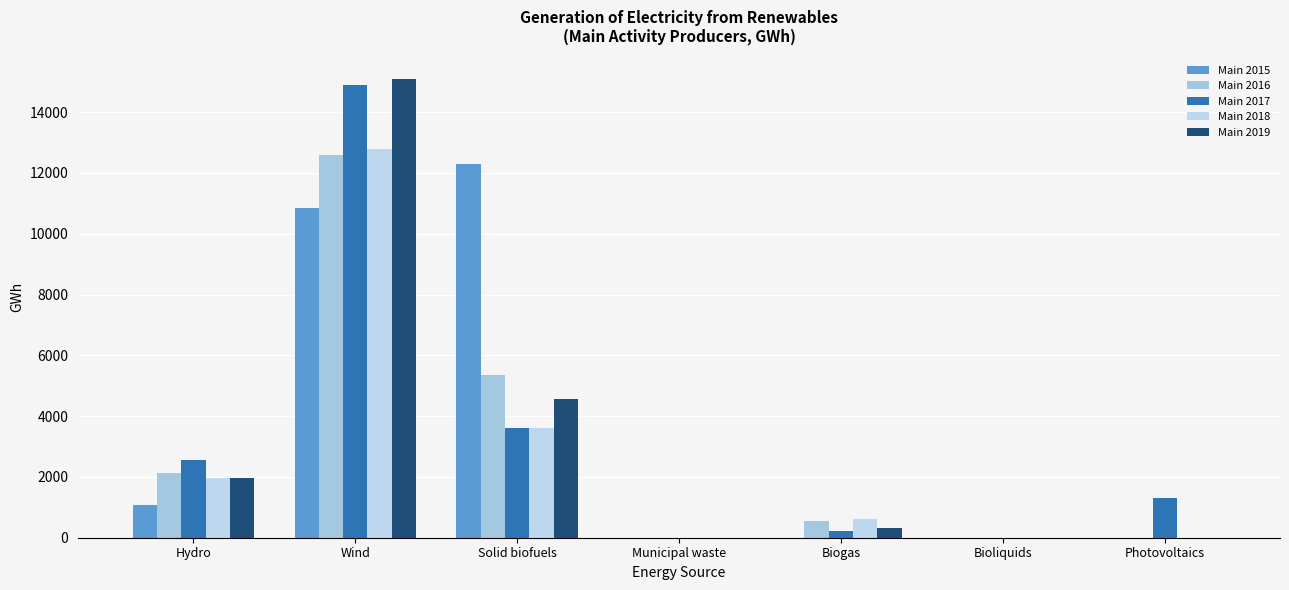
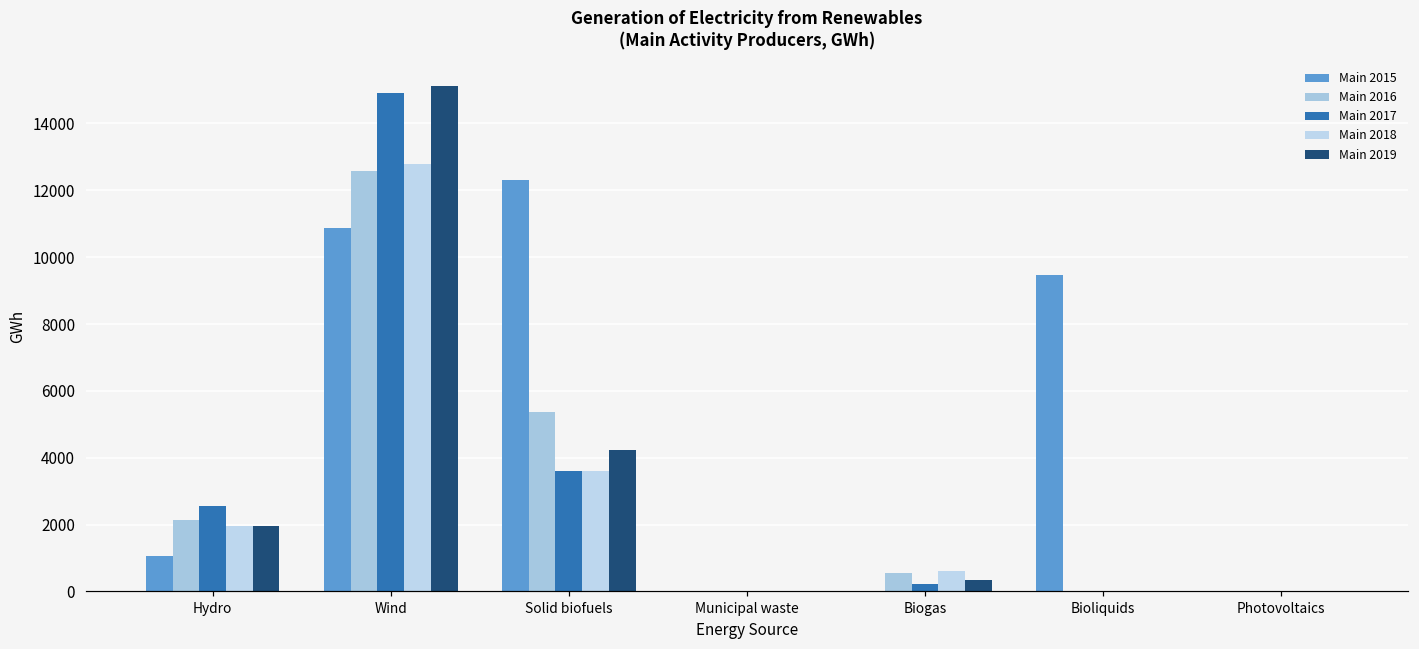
Main 2019, Solid biofuels: 4600 -> 4200
Main 2015, Bioliquids: 0 -> 9500
Main 2017, Photovoltaics: 1300 -> 0
